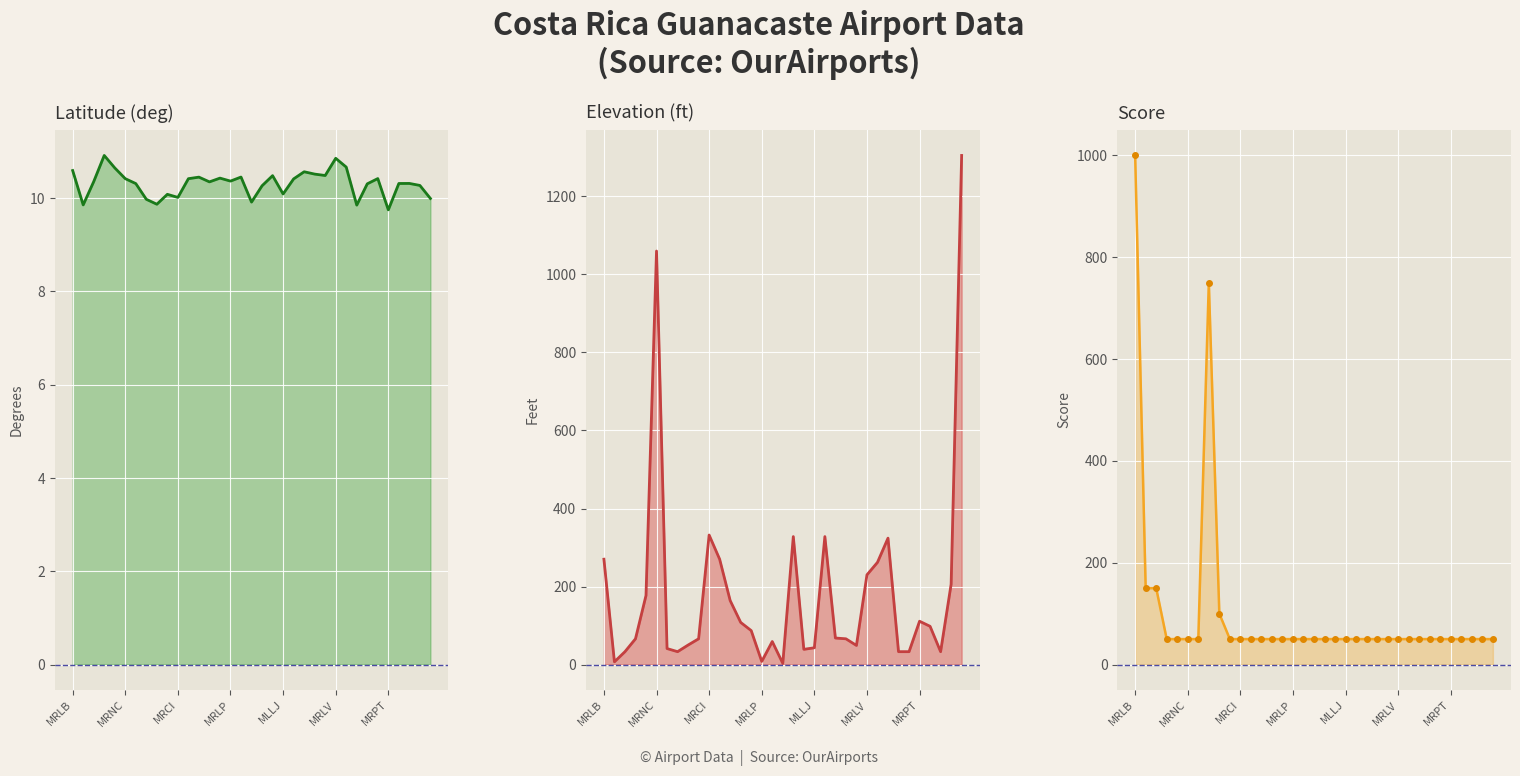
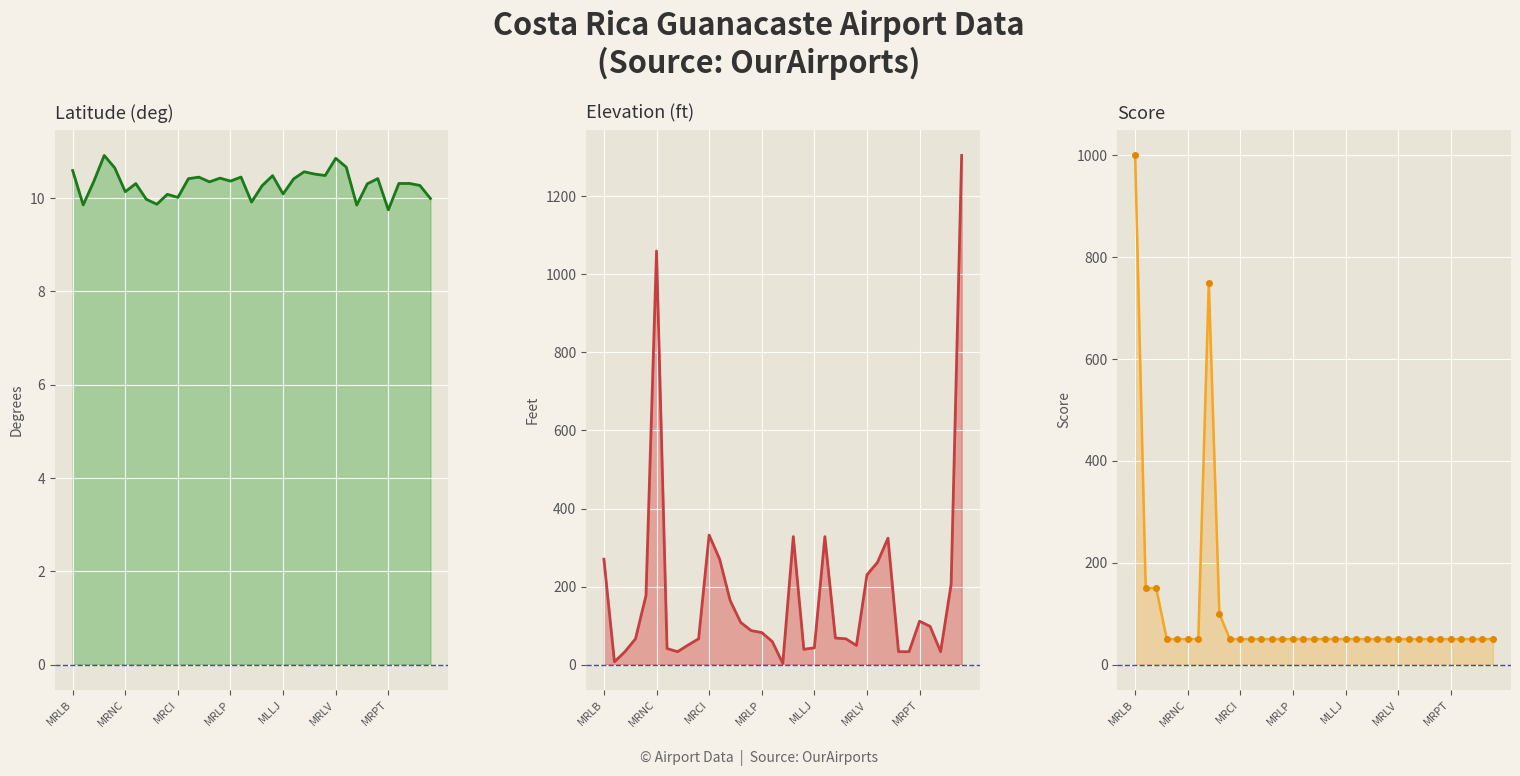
Latitude (deg), MRNC: 10.4 -> 10.1
Elevation (ft), MRLP: 10 -> 80
